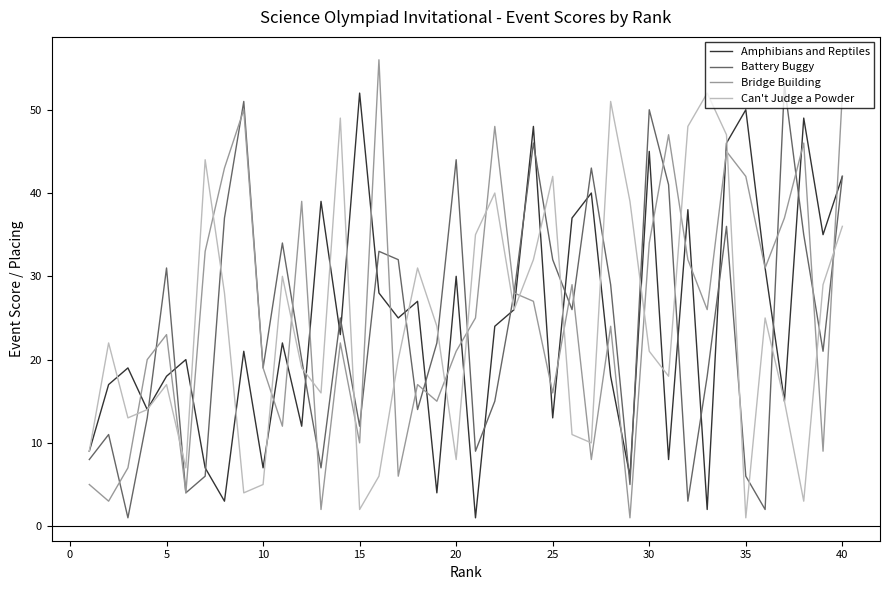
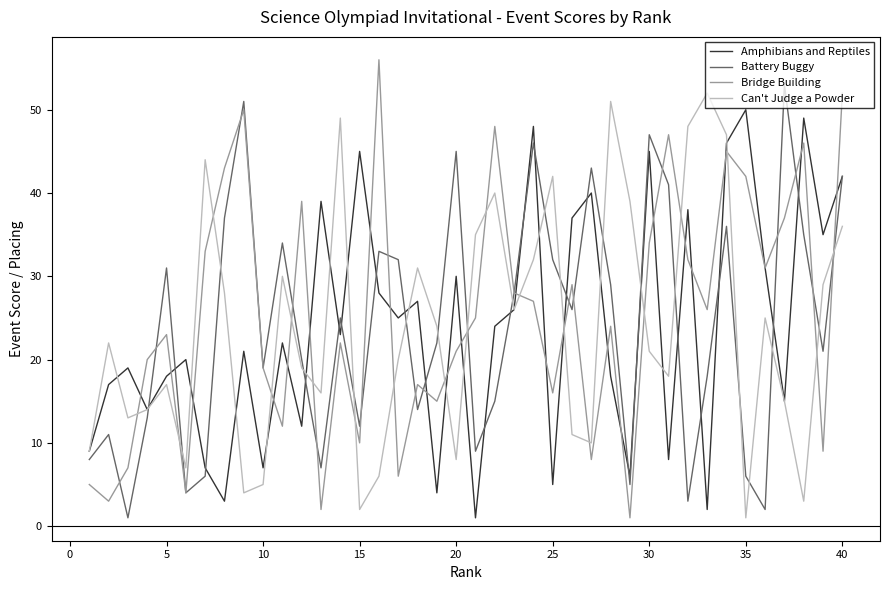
Amphibians and Reptiles, 15: 52 -> 45
Battery Buggy, 20: 44 -> 45
Amphibians and Reptiles, 25: 13 -> 5
Battery Buggy, 30: 50 -> 47
